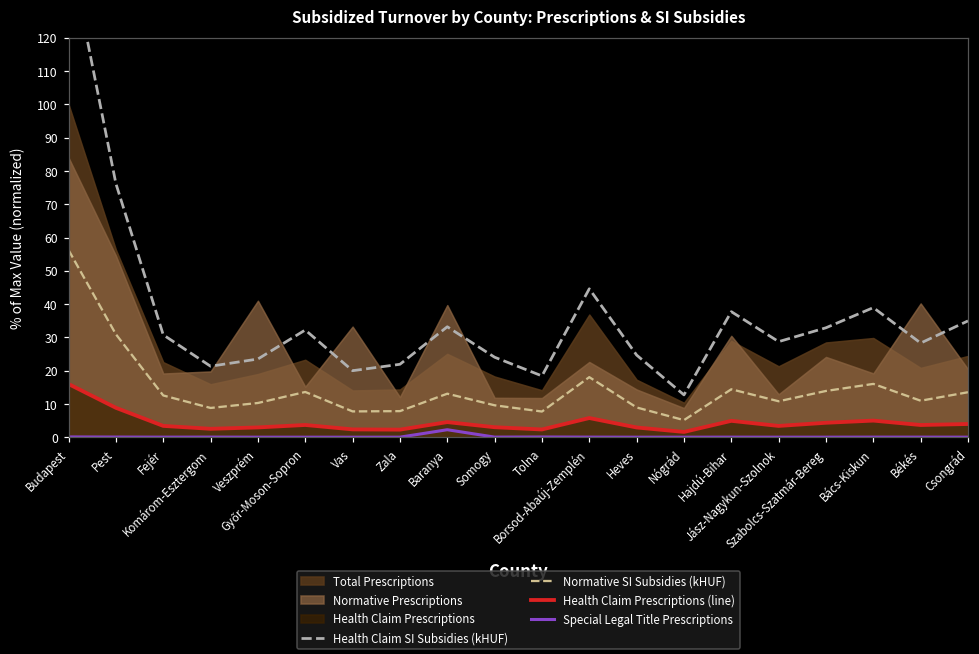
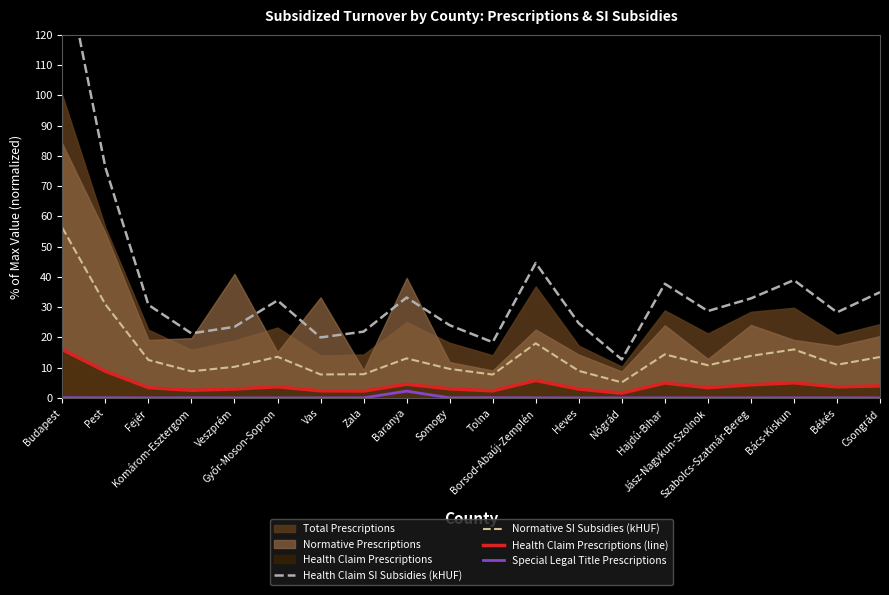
Normative Prescriptions, Zala: 12 -> 9
Normative Prescriptions, Tolna: 12 -> 9
Normative Prescriptions, Hajdú-Bihar: 30 -> 24
Normative Prescriptions, Békés: 40 -> 17
